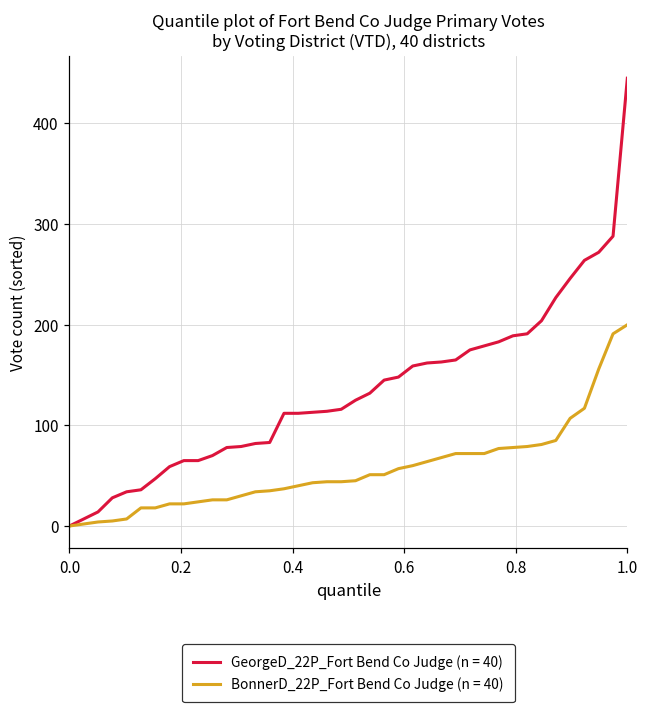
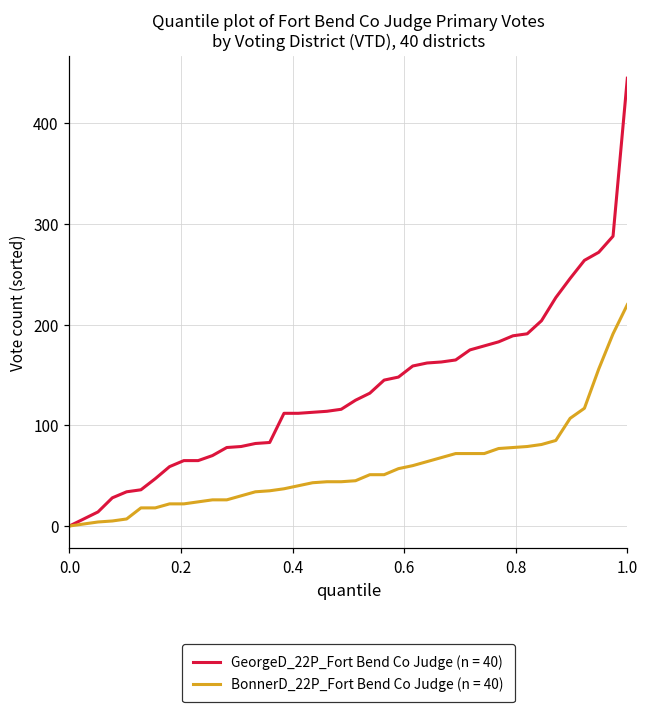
BonnerD_22P_Fort Bend Co Judge (n = 40), 1.0: 200 -> 220
